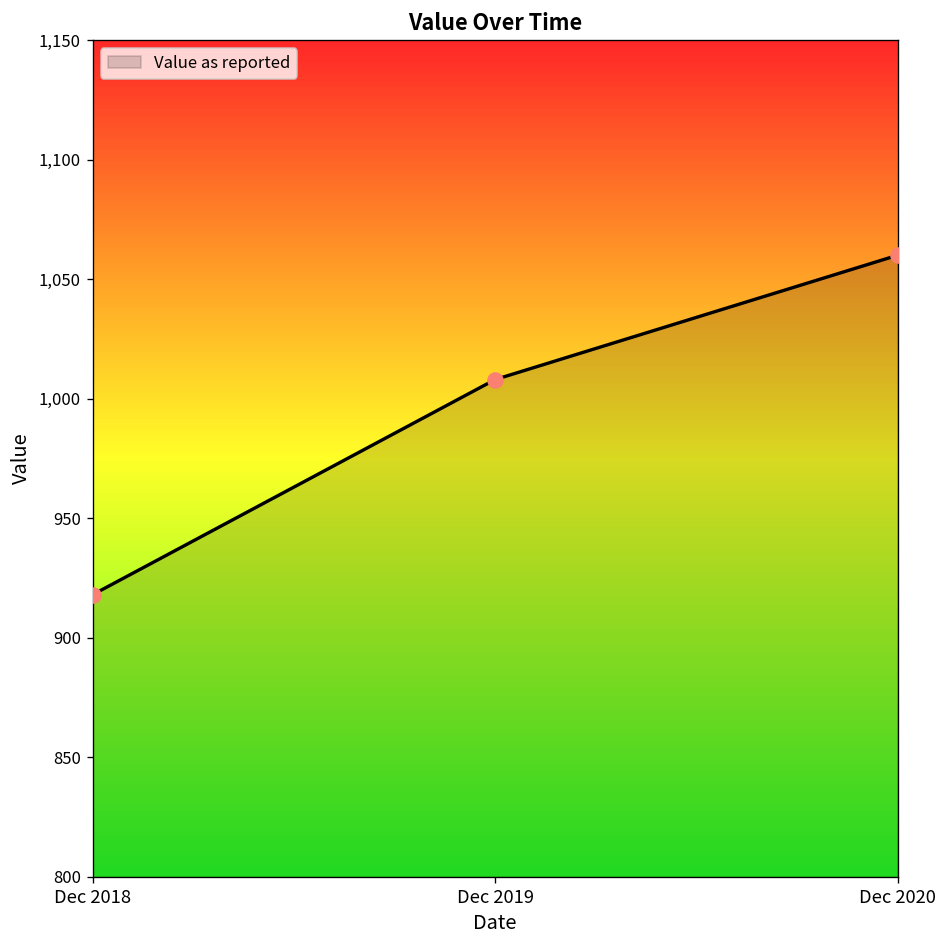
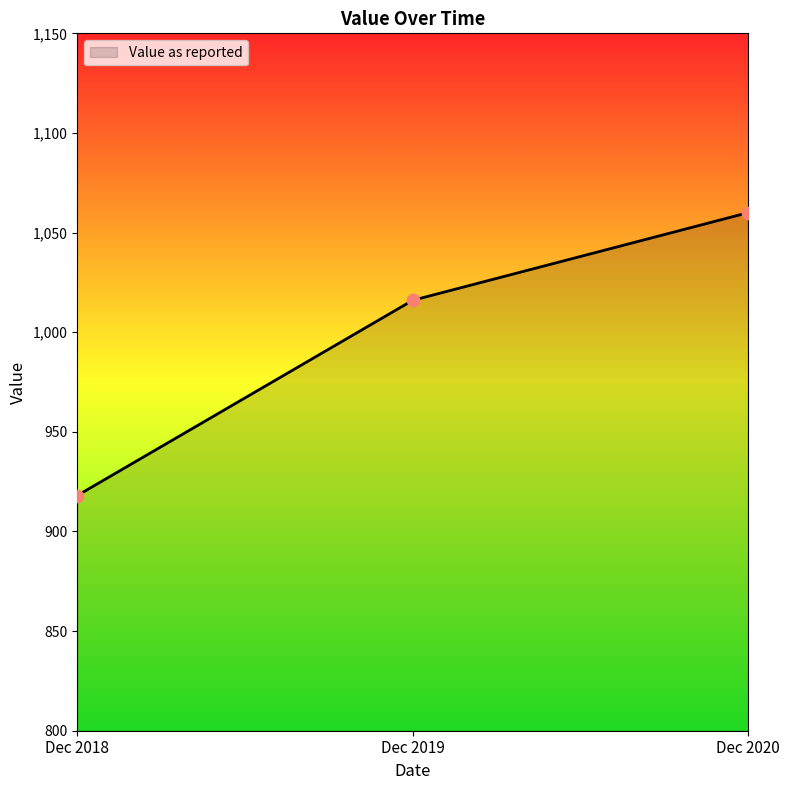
Dec 2019: 1,008 -> 1,016
